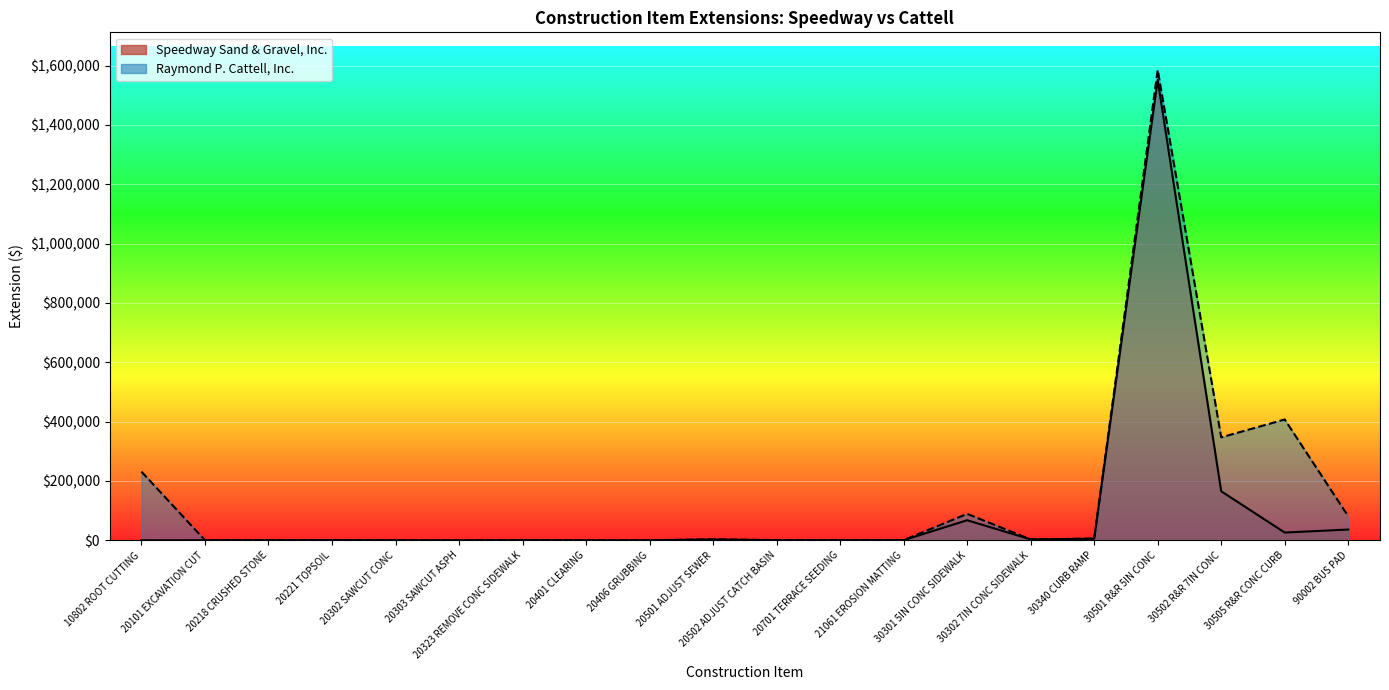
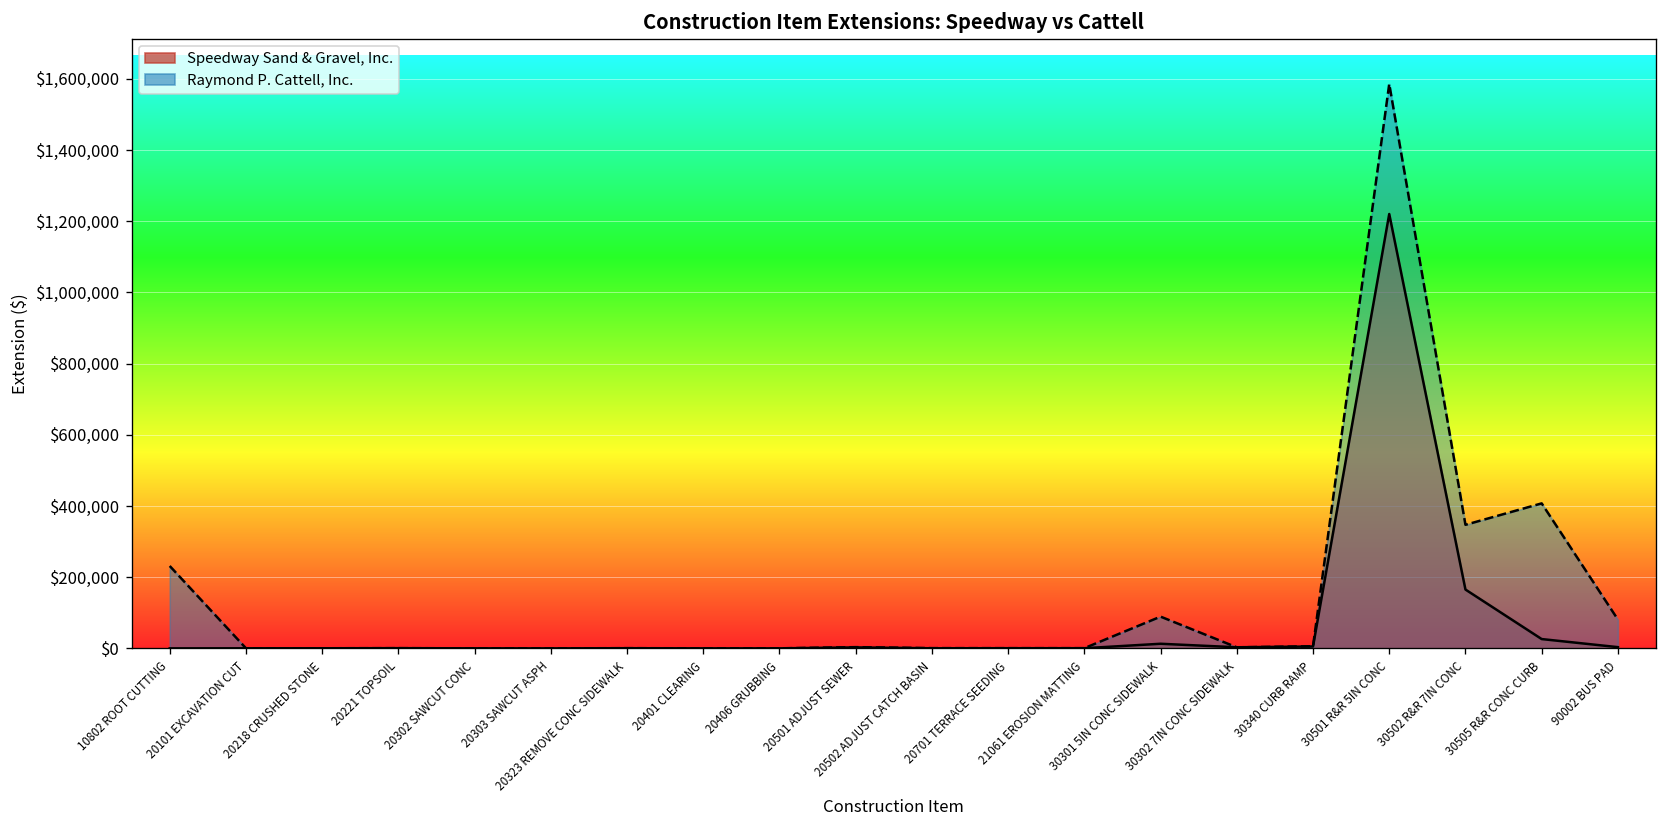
Speedway Sand & Gravel, Inc., 30301 5IN CONC SIDEWALK: $70,000 -> $10,000
Speedway Sand & Gravel, Inc., 30501 R&R 5IN CONC: $1,550,000 -> $1,220,000
Speedway Sand & Gravel, Inc., 90002 BUS PAD: $40,000 -> $0
